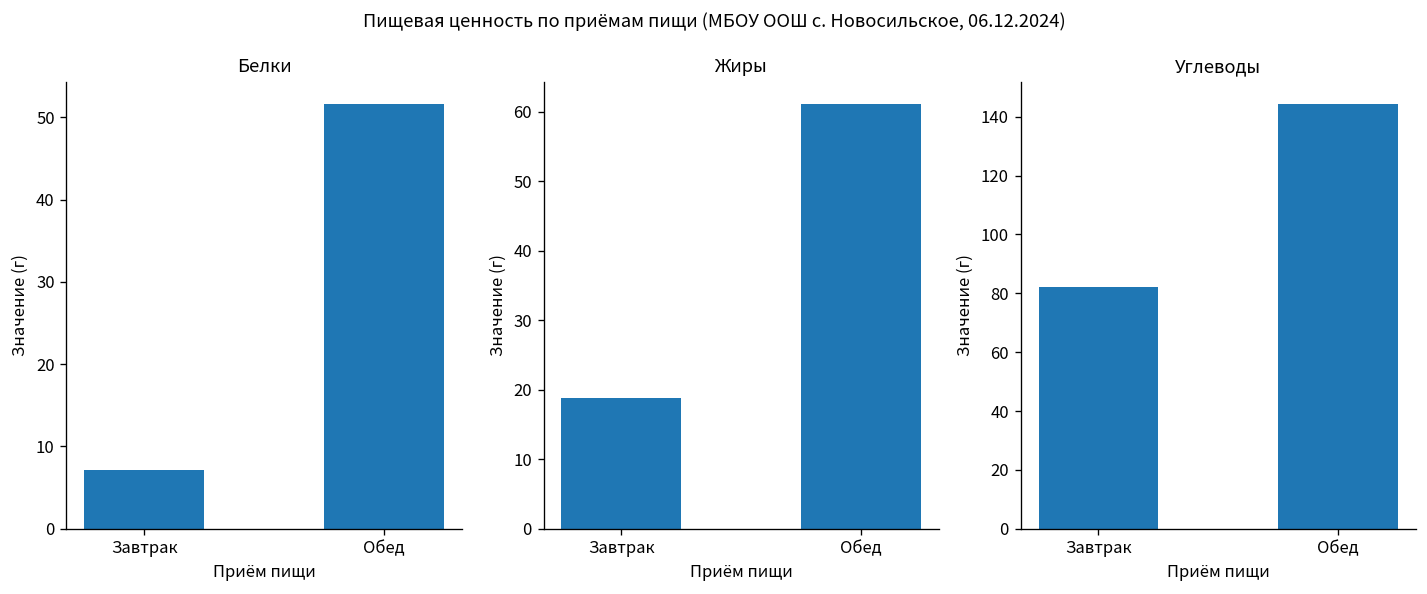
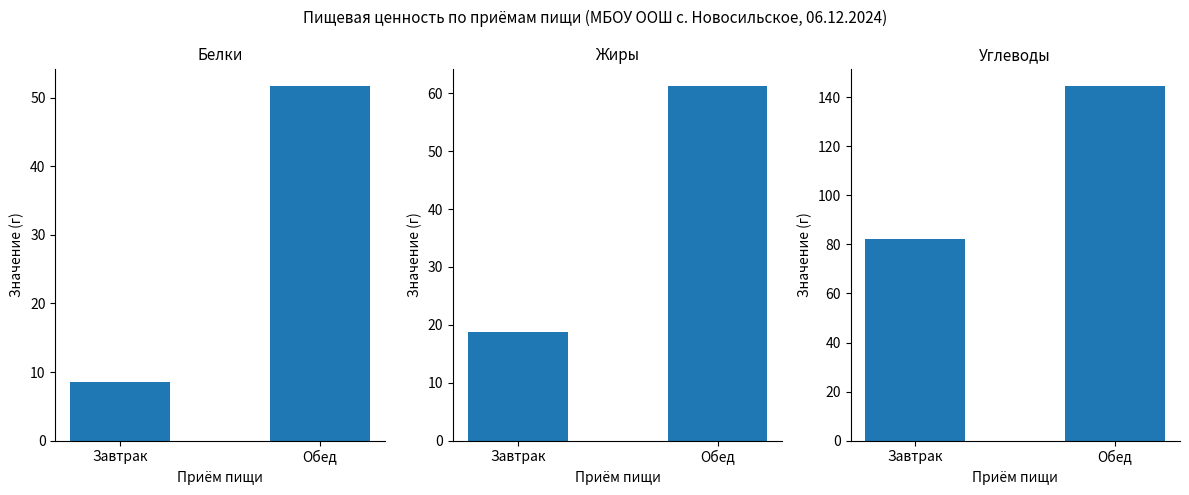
Белки, Завтрак: 7 -> 9
